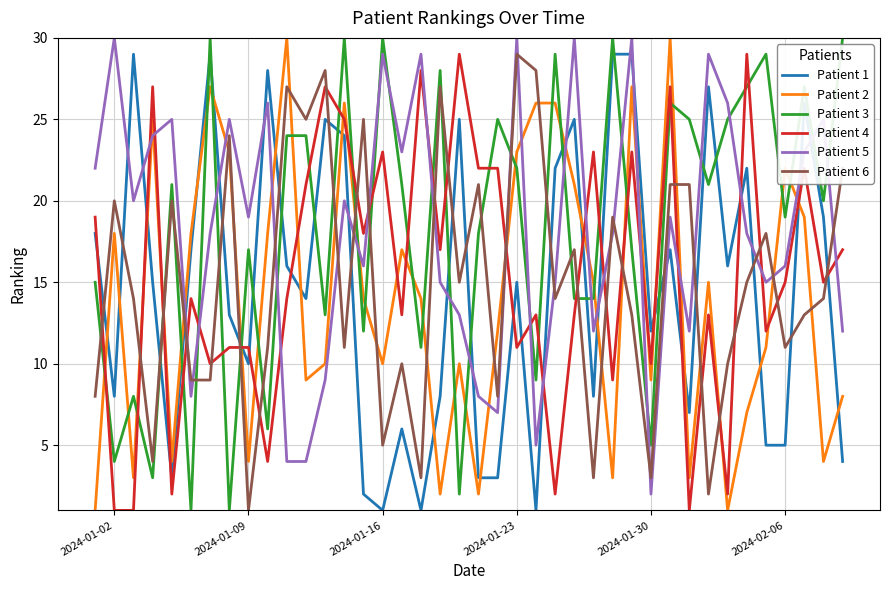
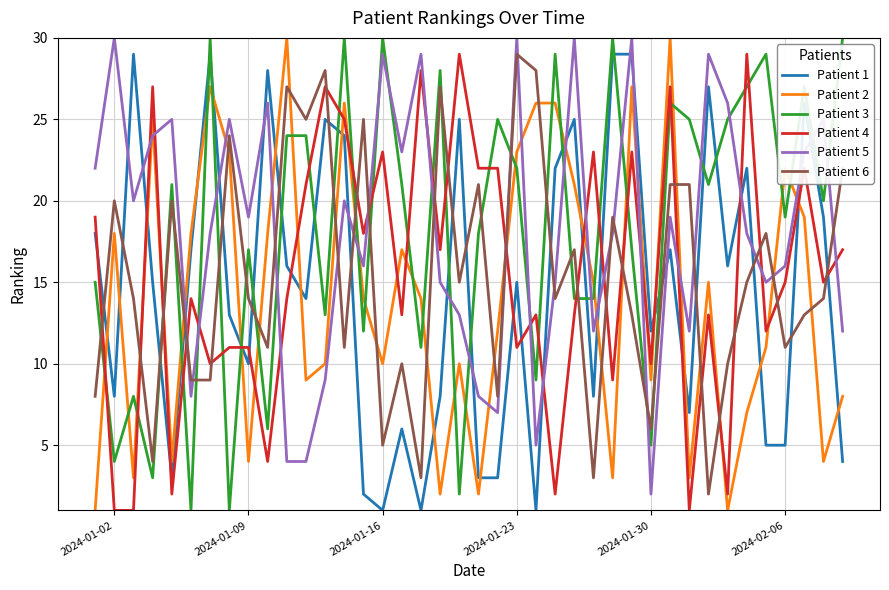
Patient 6, 2024-01-09: 1 -> 14
Patient 6, 2024-01-30: 3 -> 6
